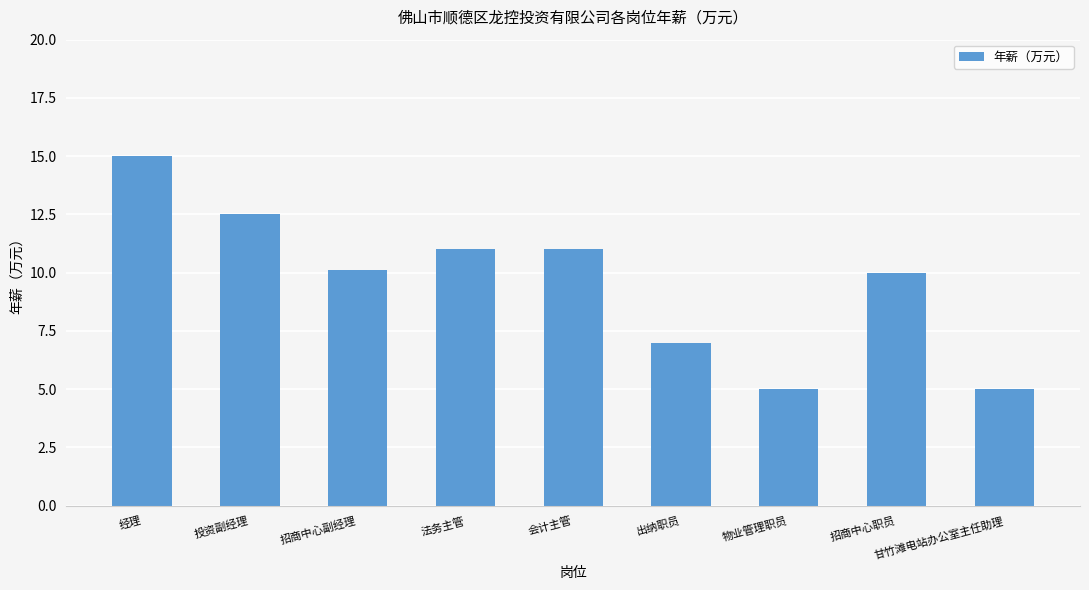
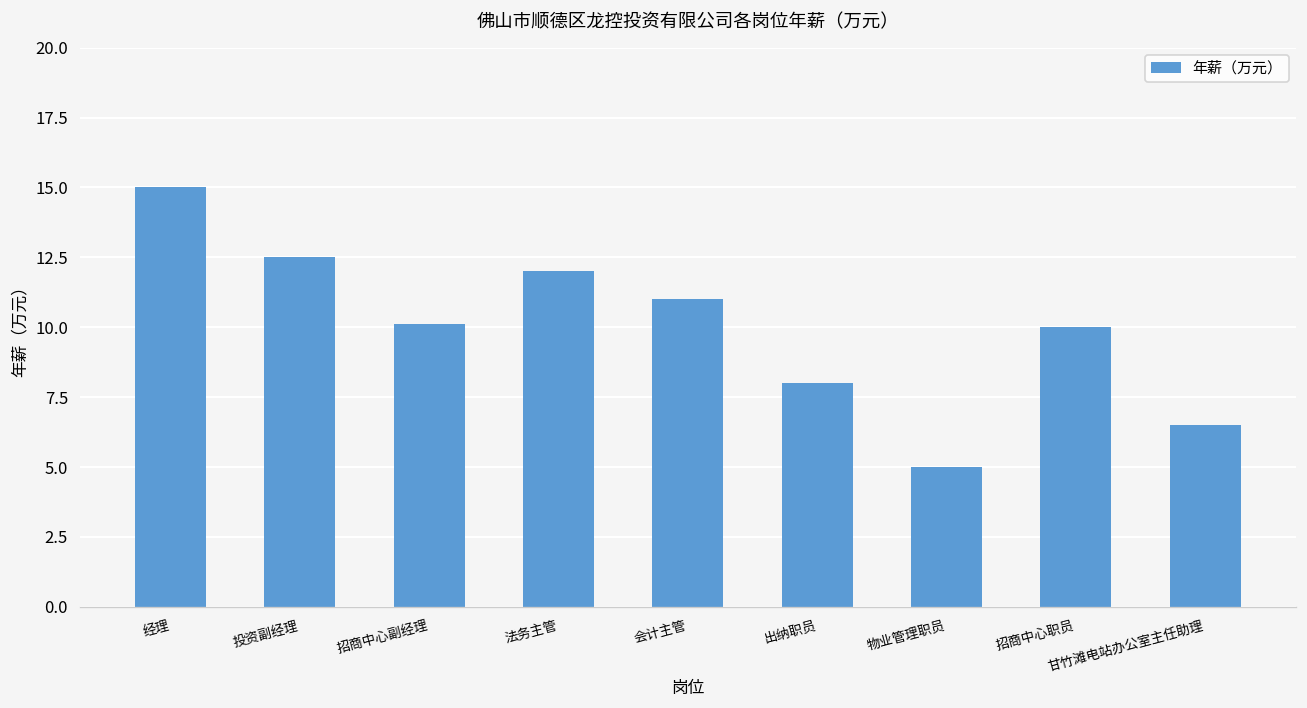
法务主管: 11 -> 12
出纳职员: 7 -> 8
甘竹滩电站办公室主任助理: 5.0 -> 6.5
